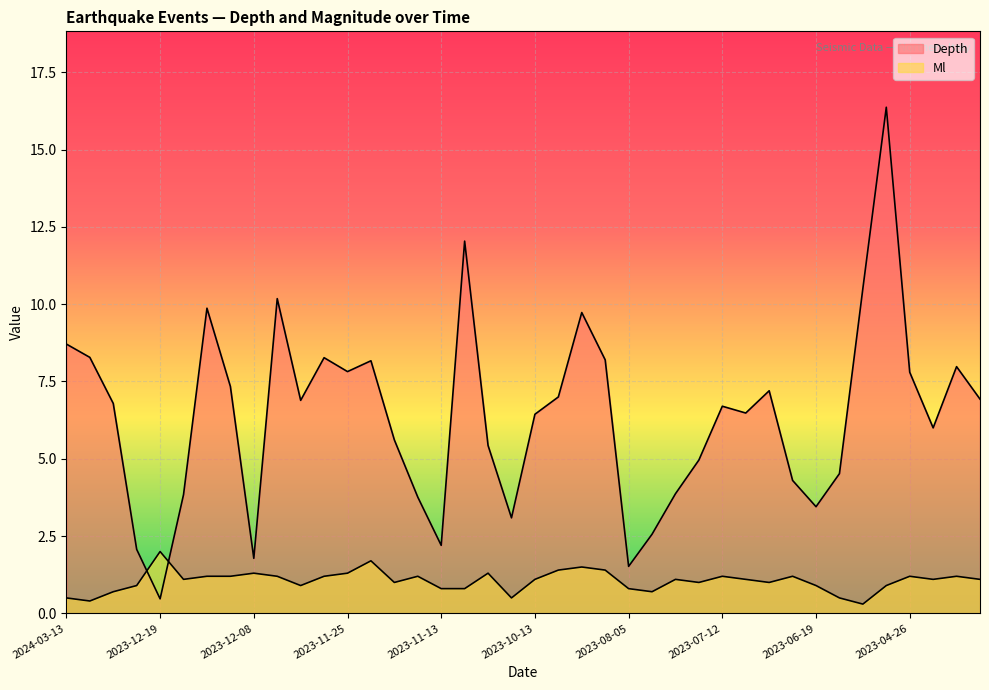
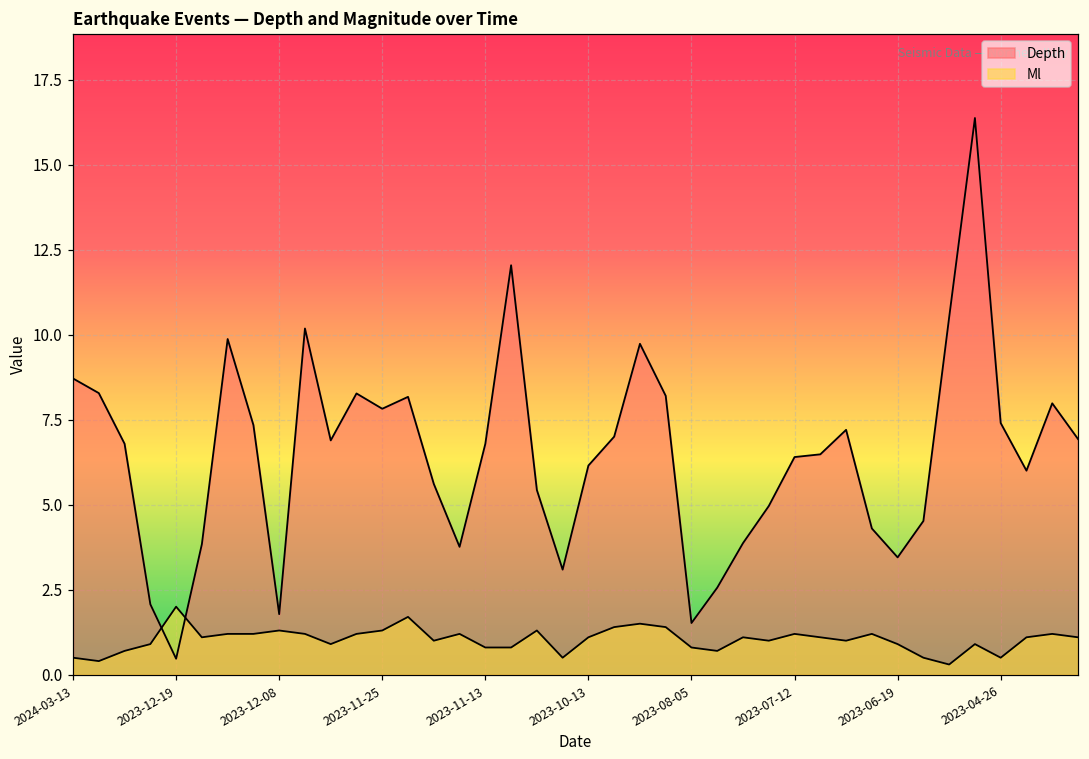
Depth, 2023-11-13: 2.2 -> 6.8
Depth, 2023-10-13: 6.4 -> 6.2
Depth, 2023-07-12: 6.7 -> 6.4
Depth, 2023-04-26: 7.8 -> 7.4
Ml, 2023-04-26: 1.2 -> 0.5
